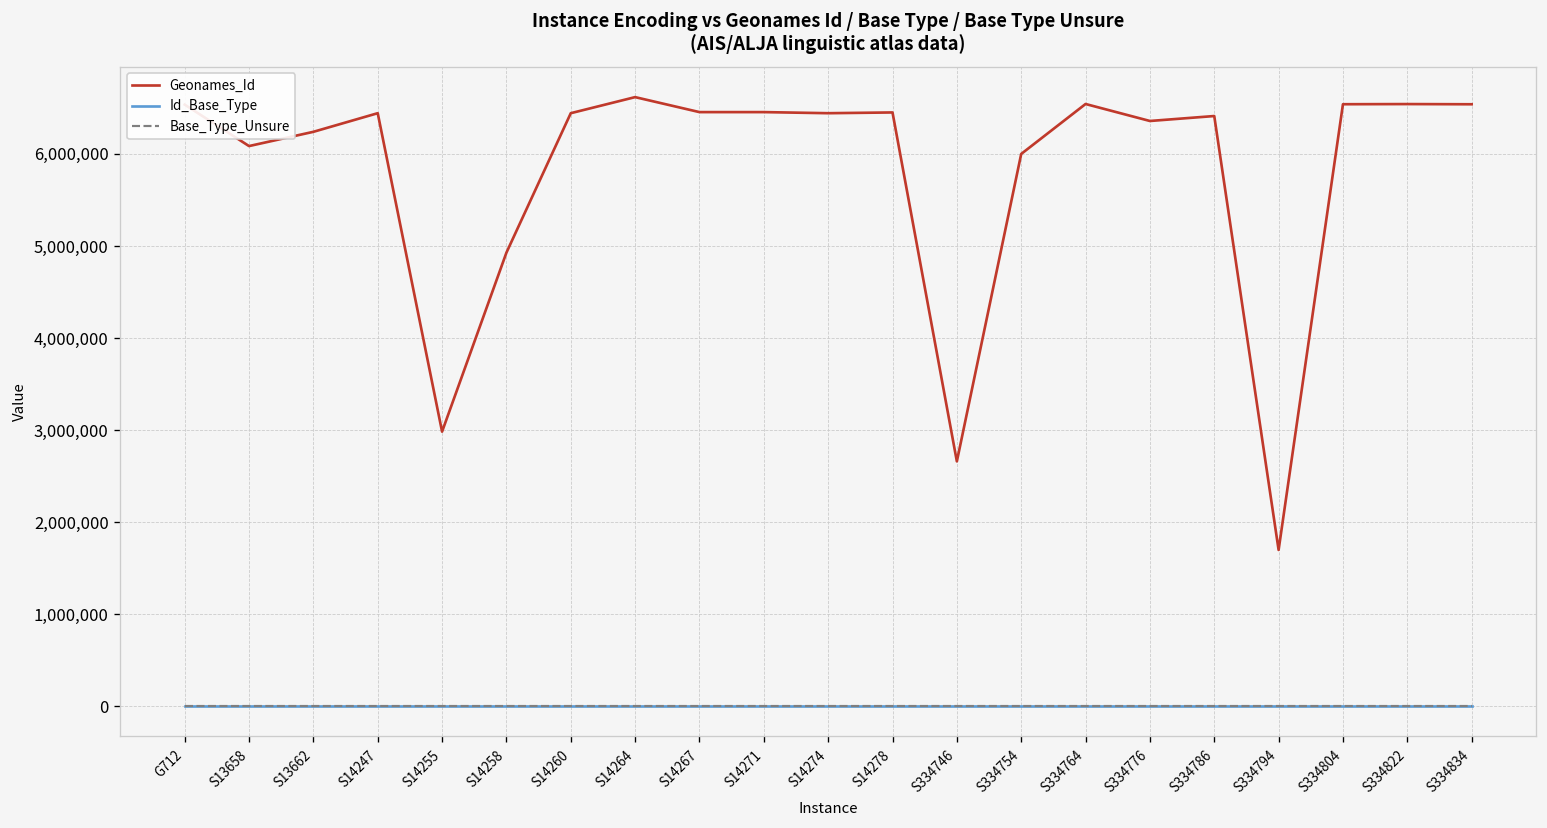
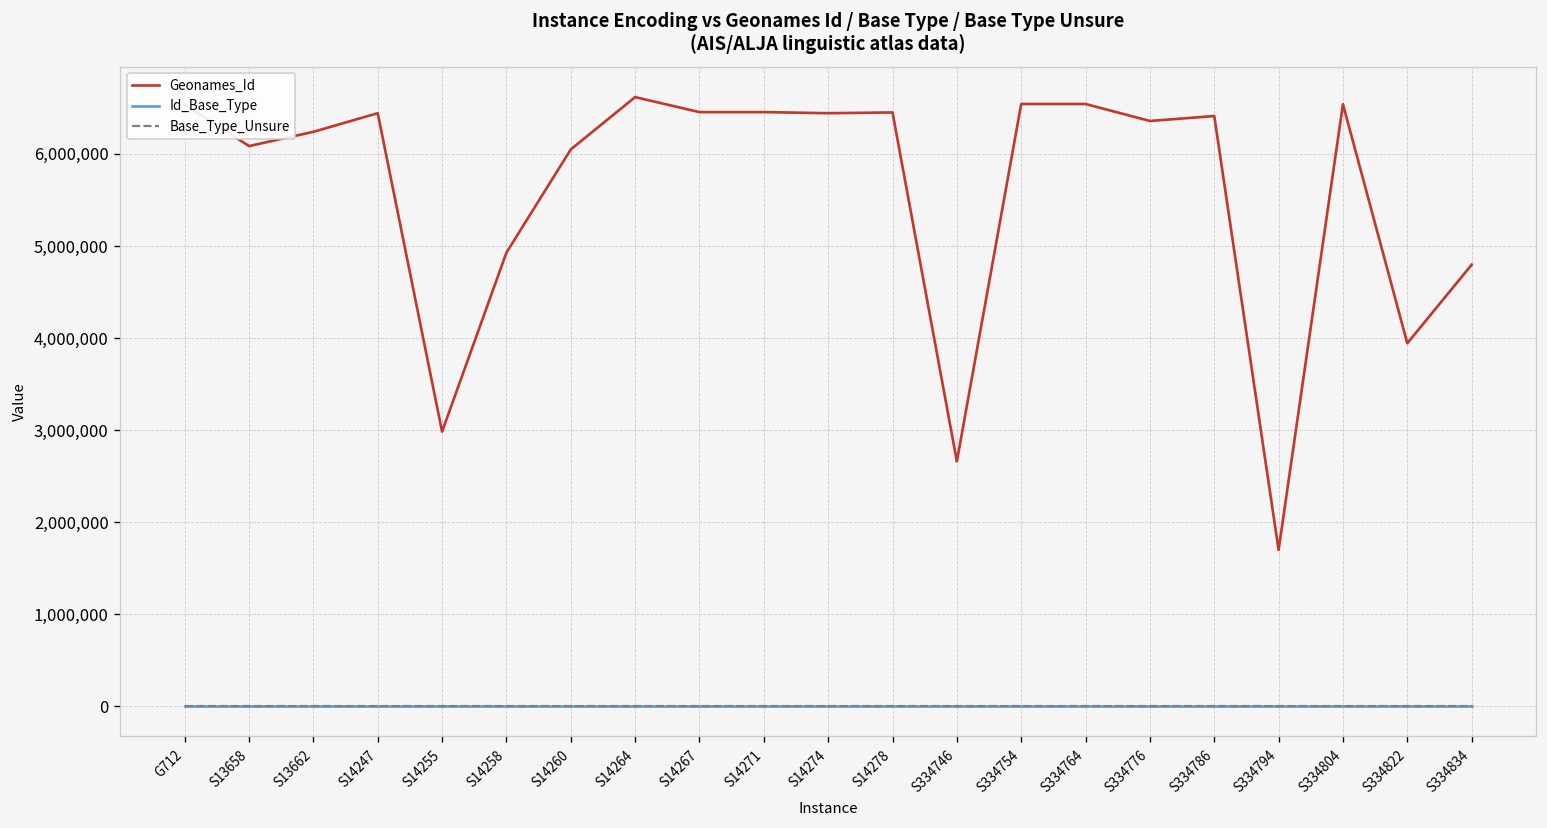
Geonames_Id, S14260: 6,400,000 -> 6,000,000
Geonames_Id, S334754: 6,000,000 -> 6,500,000
Geonames_Id, S334822: 6,500,000 -> 3,900,000
Geonames_Id, S334834: 6,500,000 -> 4,800,000
